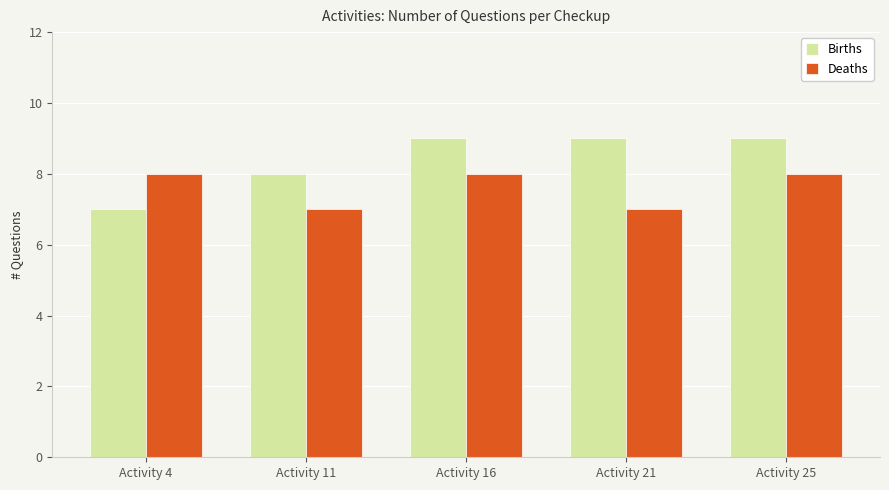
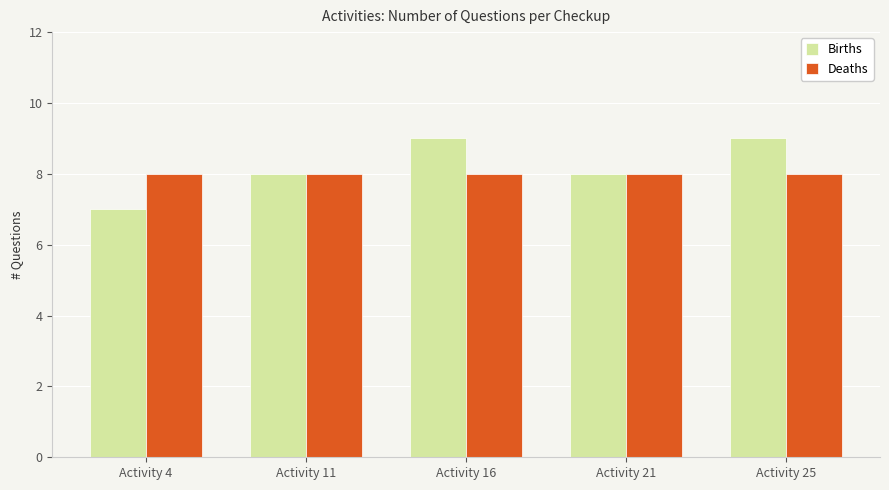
Deaths, Activity 11: 7 -> 8
Births, Activity 21: 9 -> 8
Deaths, Activity 21: 7 -> 8
